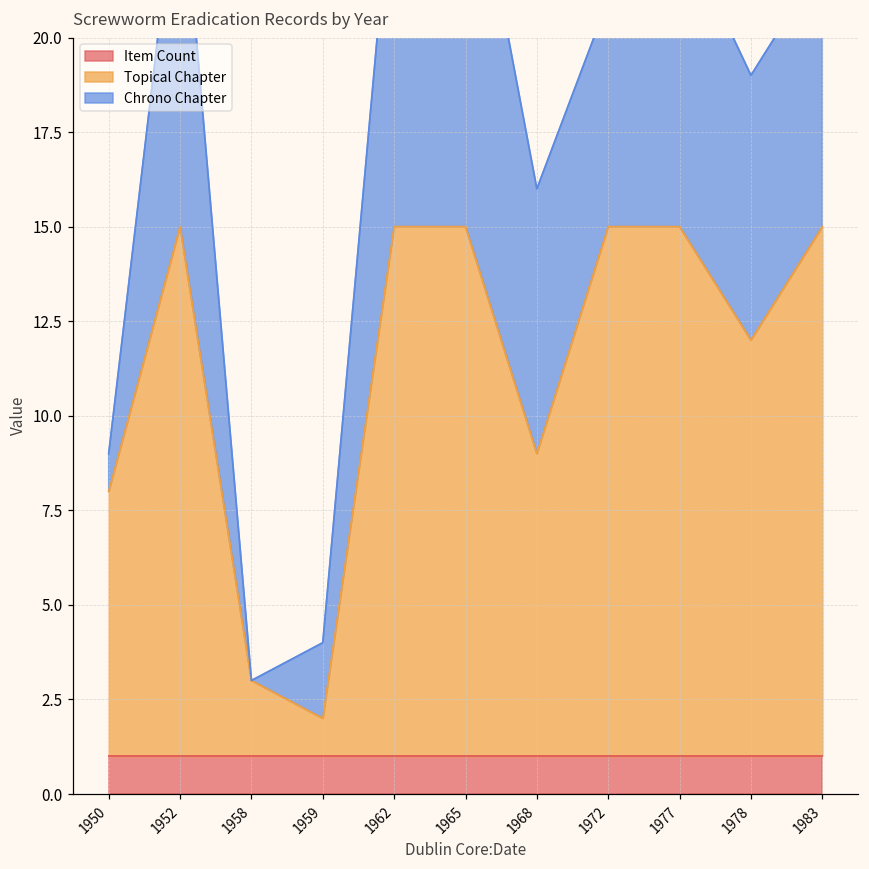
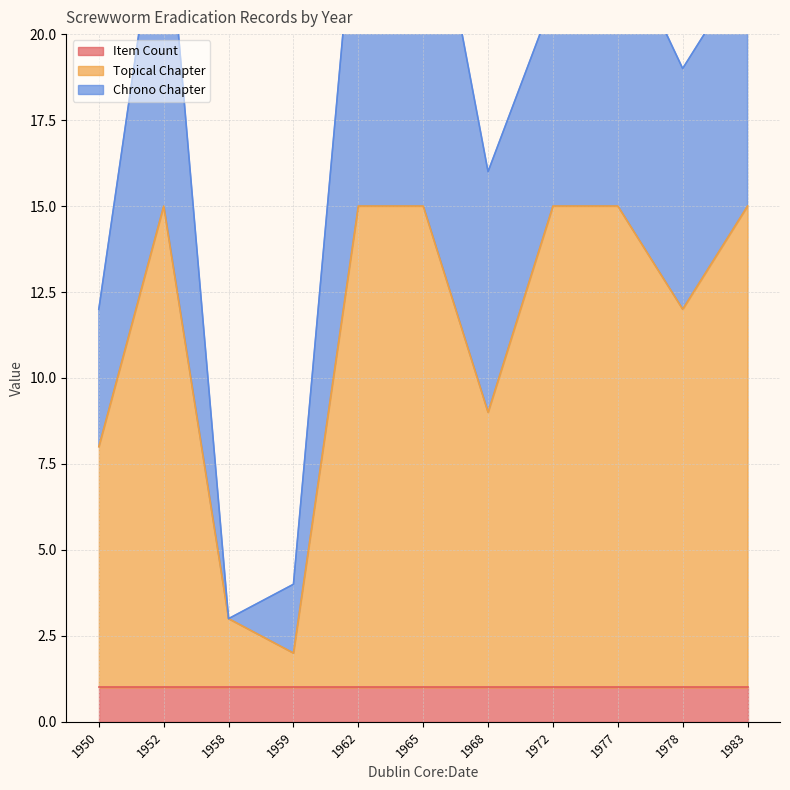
Chrono Chapter, 1950: 1 -> 4
